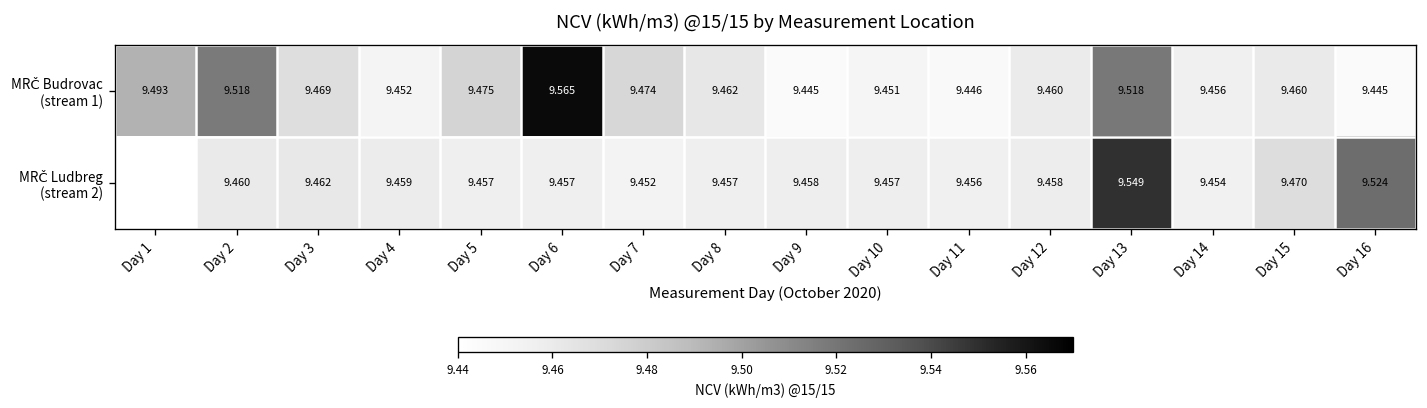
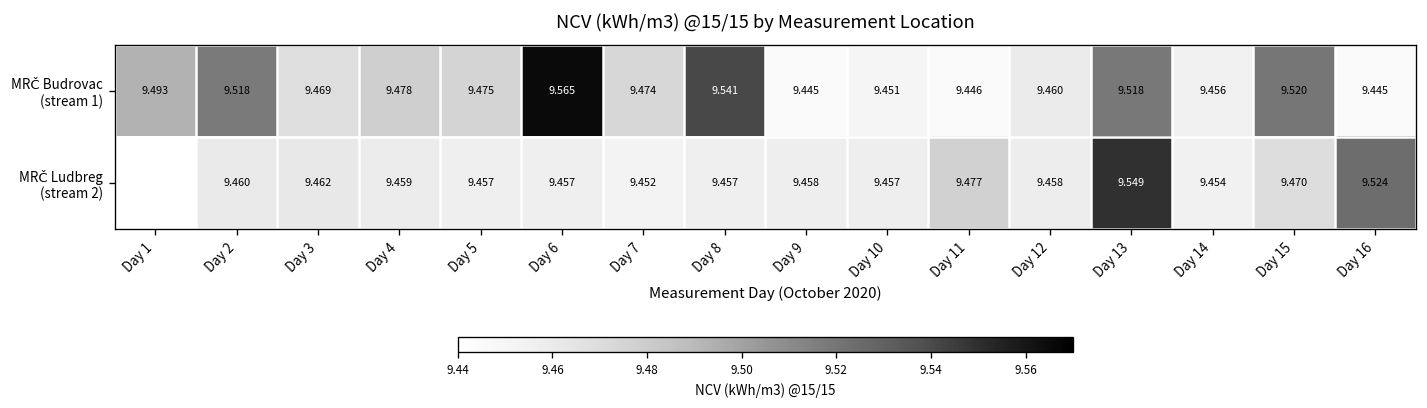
MRČ Budrovac (stream 1), Day 4: 9.452 -> 9.478
MRČ Budrovac (stream 1), Day 8: 9.462 -> 9.541
MRČ Budrovac (stream 1), Day 15: 9.460 -> 9.520
MRČ Ludbreg (stream 2), Day 11: 9.456 -> 9.477
